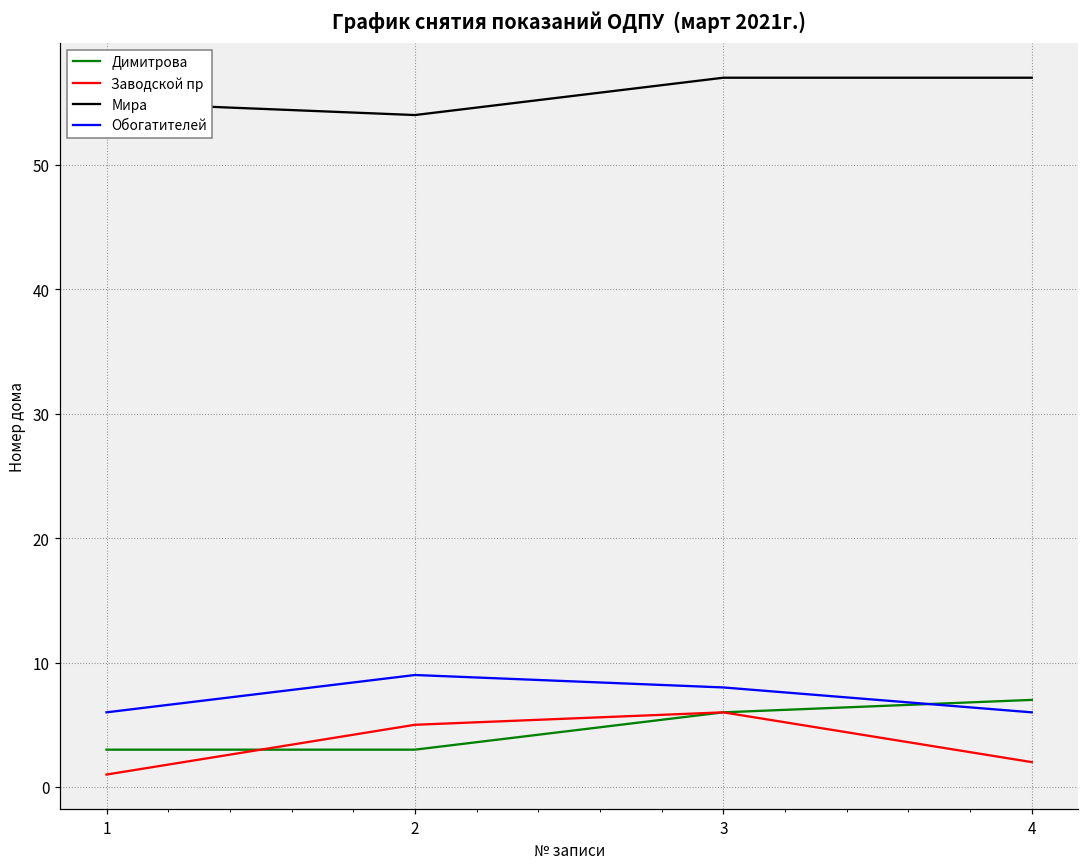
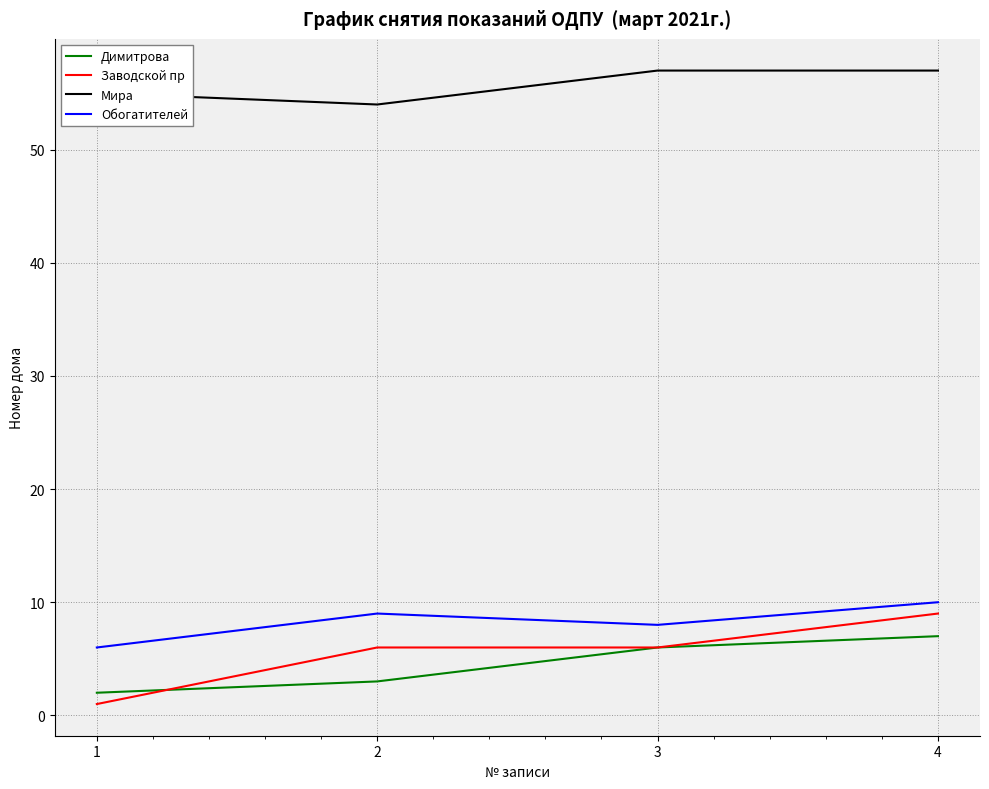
Димитрова, 1: 3 -> 2
Заводской пр, 2: 5 -> 6
Заводской пр, 4: 2 -> 9
Обогатителей, 4: 6 -> 10
